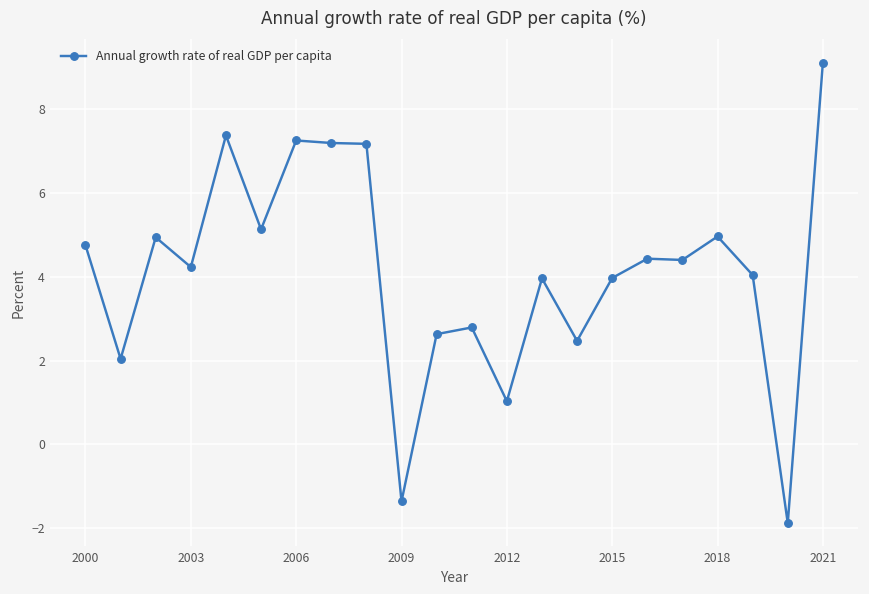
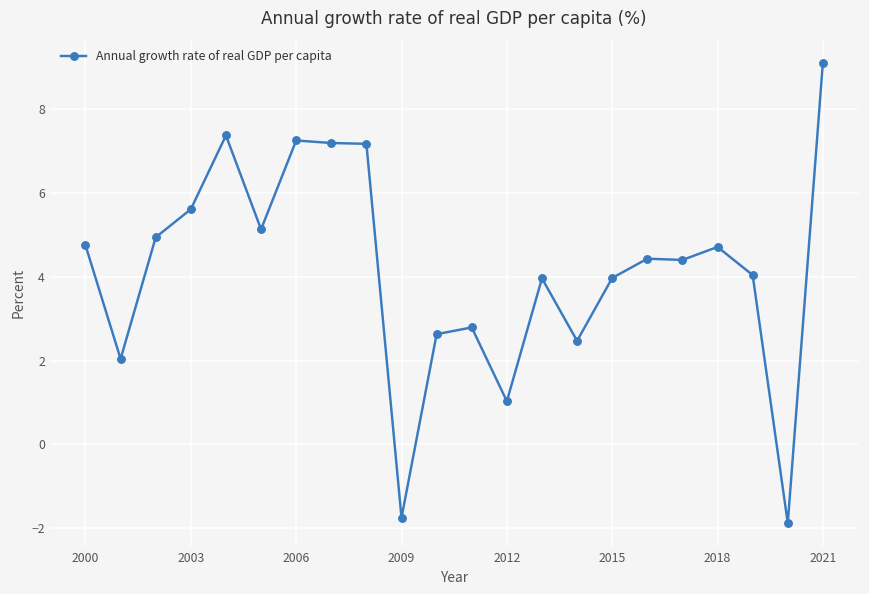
2003: 4.2 -> 5.6
2009: -1.4 -> -1.8
2018: 5.0 -> 4.7
